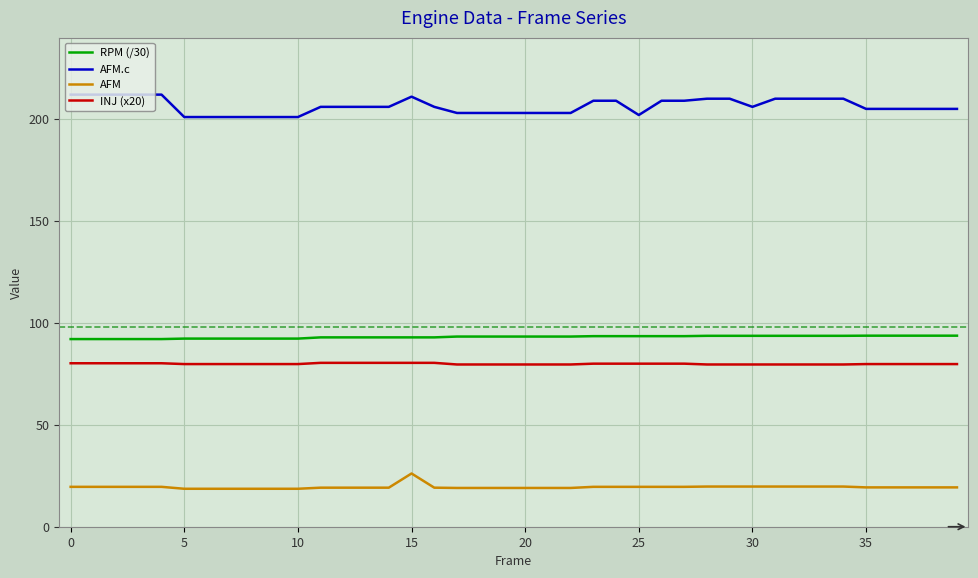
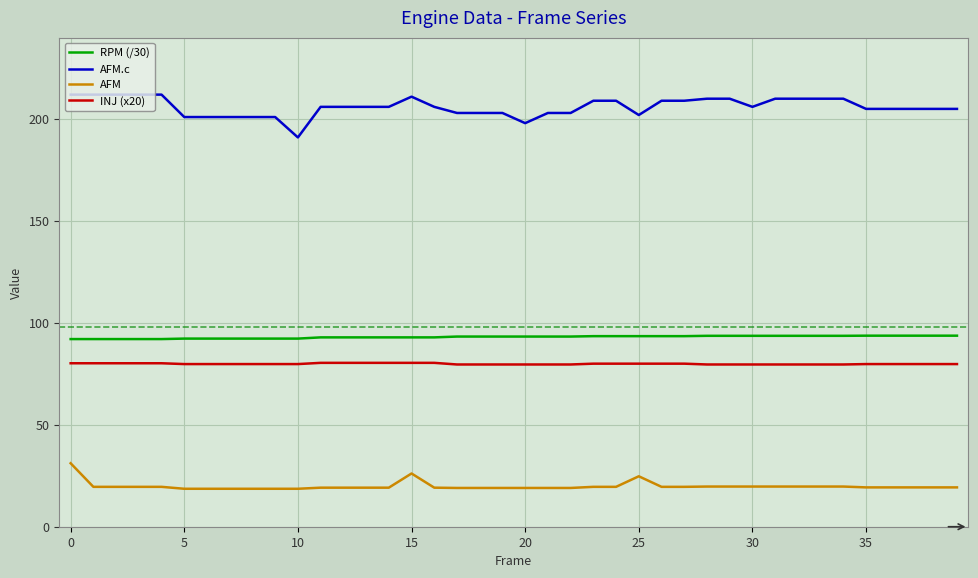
AFM, 0: 20 -> 31
AFM.c, 10: 201 -> 191
AFM.c, 20: 203 -> 198
AFM, 25: 20 -> 25
